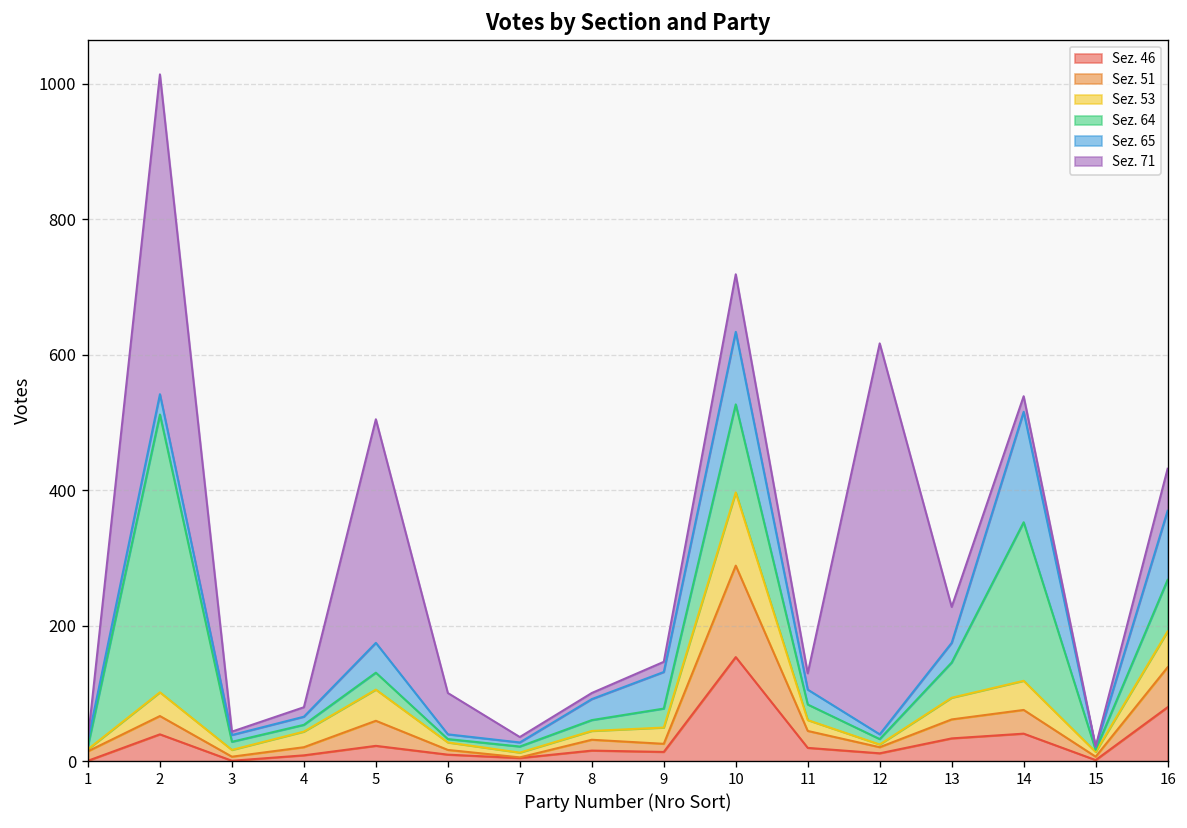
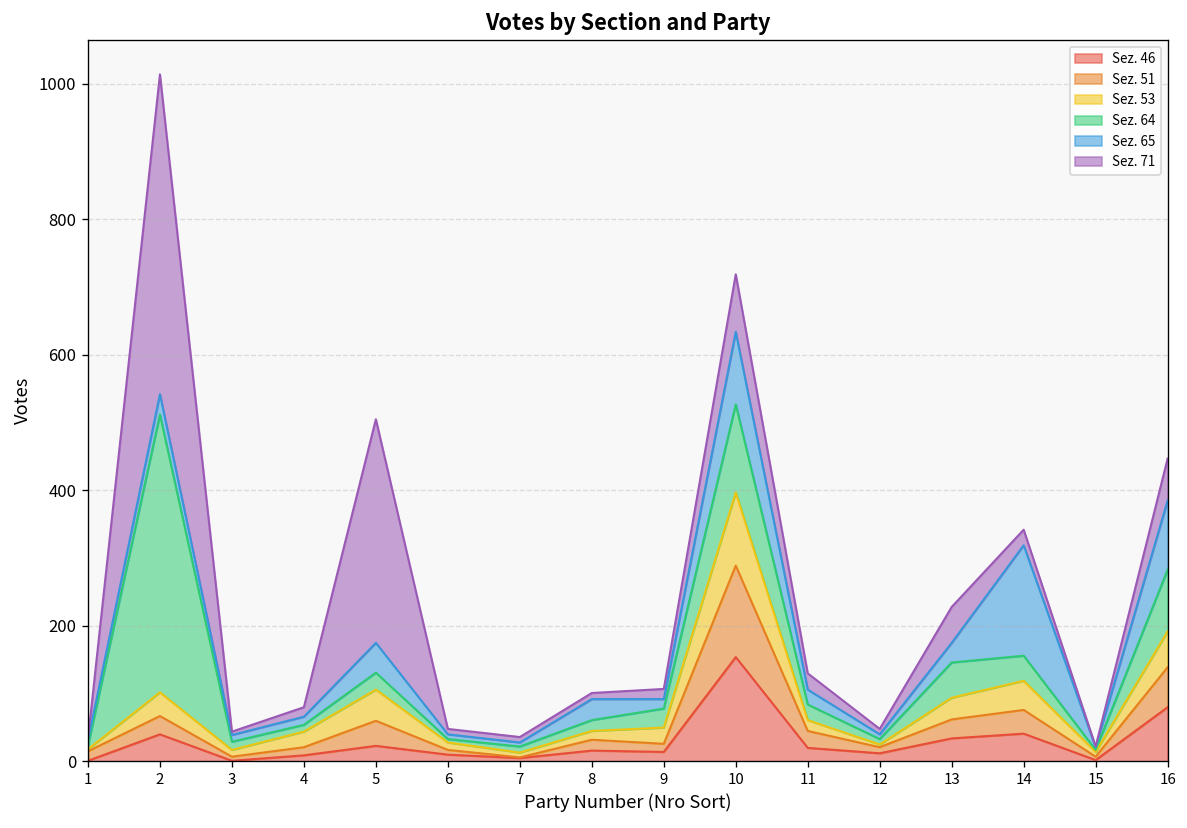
Sez. 71, 6: 60 -> 10
Sez. 65, 9: 50 -> 10
Sez. 71, 12: 580 -> 10
Sez. 64, 14: 230 -> 40
Sez. 64, 16: 80 -> 90
